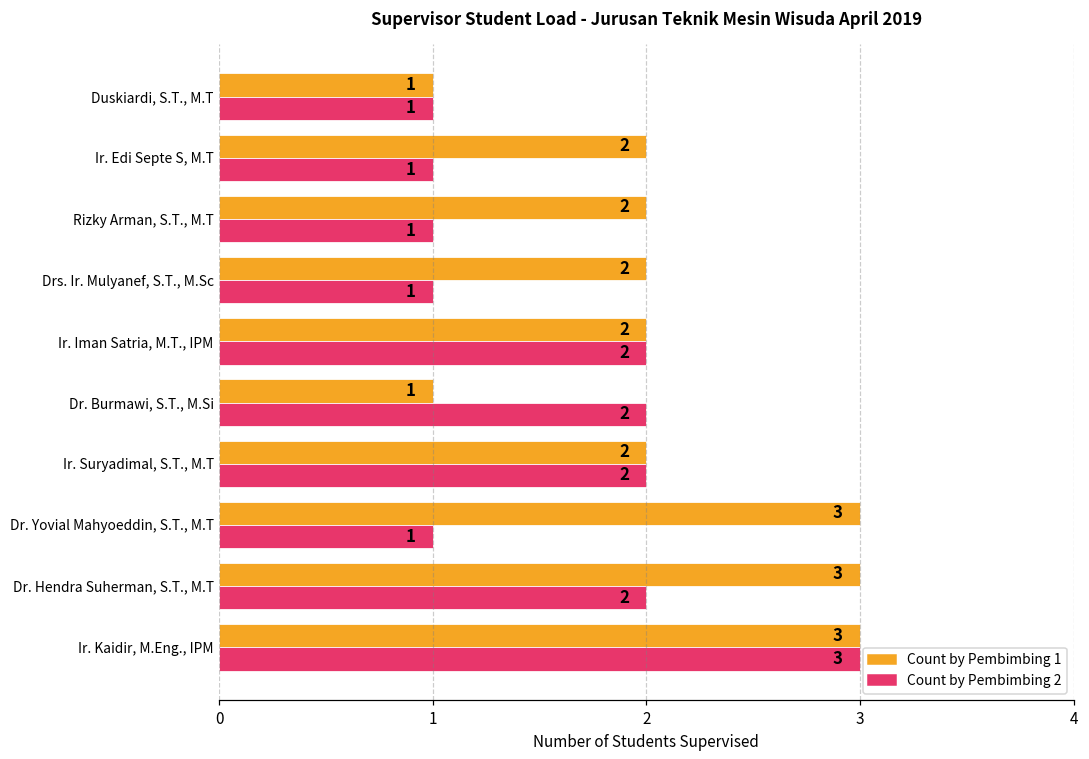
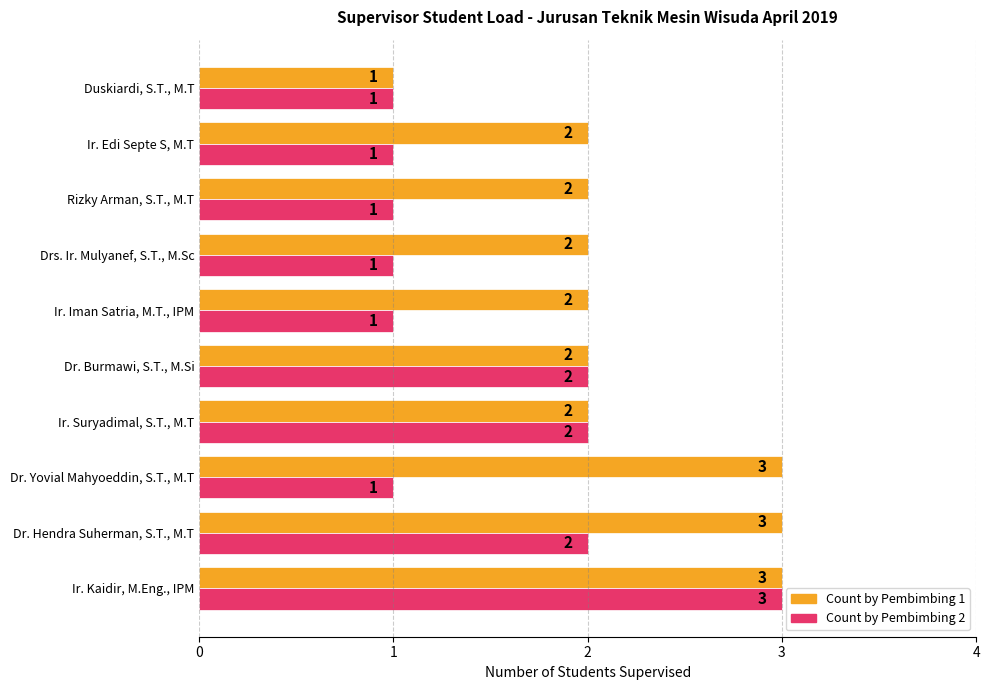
Count by Pembimbing 2, Ir. Iman Satria, M.T., IPM: 2 -> 1
Count by Pembimbing 1, Dr. Burmawi, S.T., M.Si: 1 -> 2
